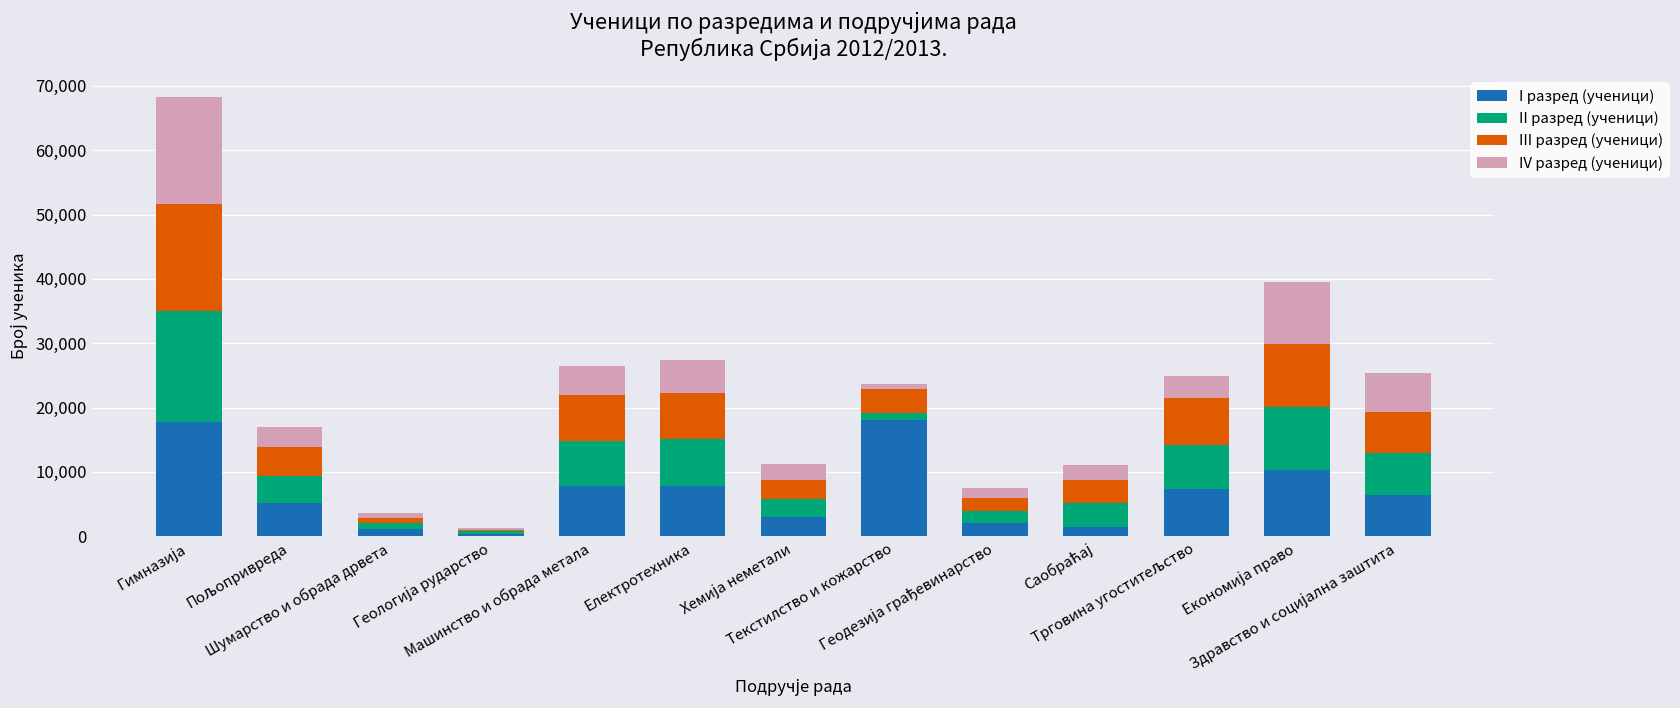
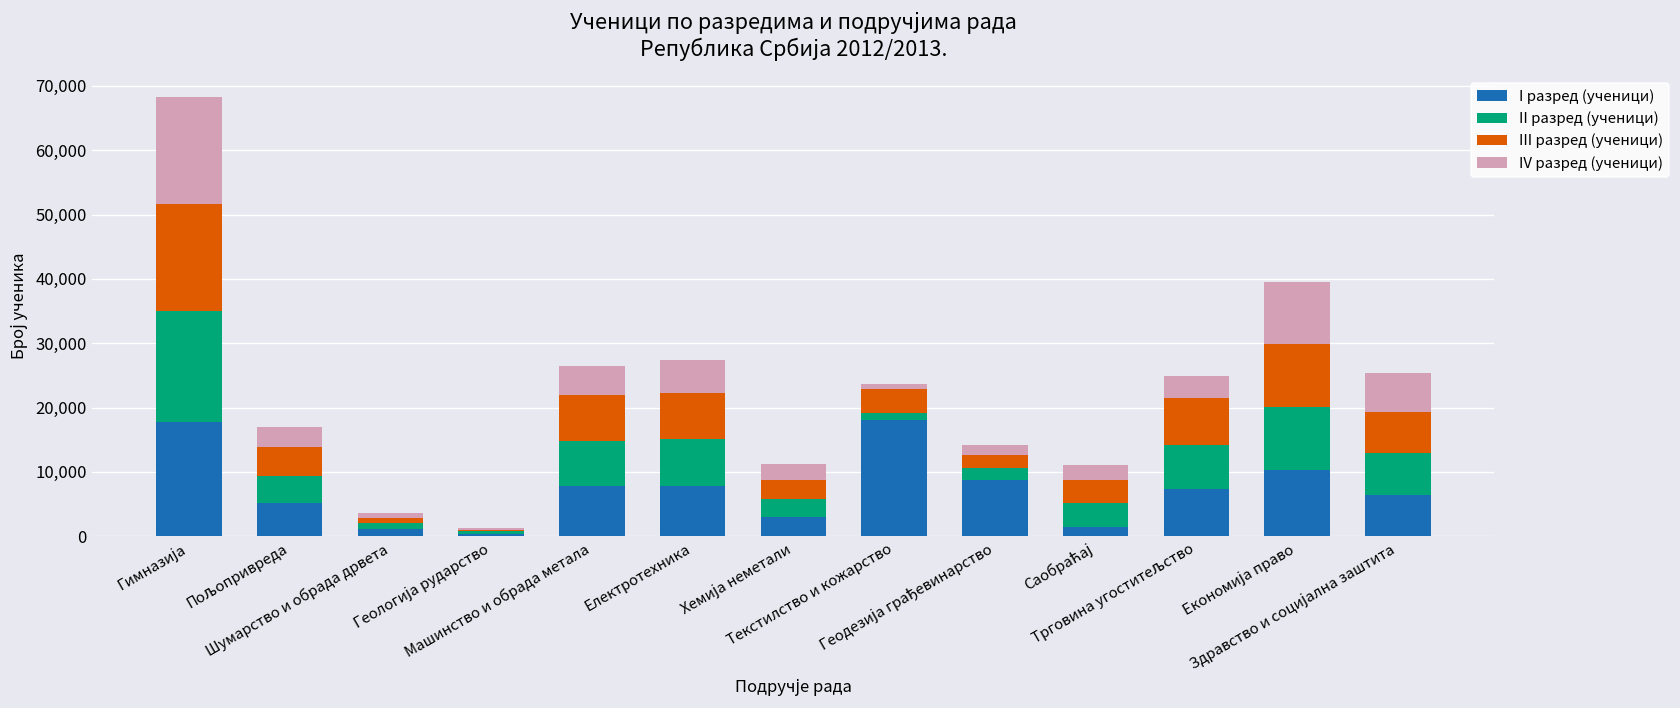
I разред (ученици), Геодезија грађевинарство: 2,000 -> 9,000
